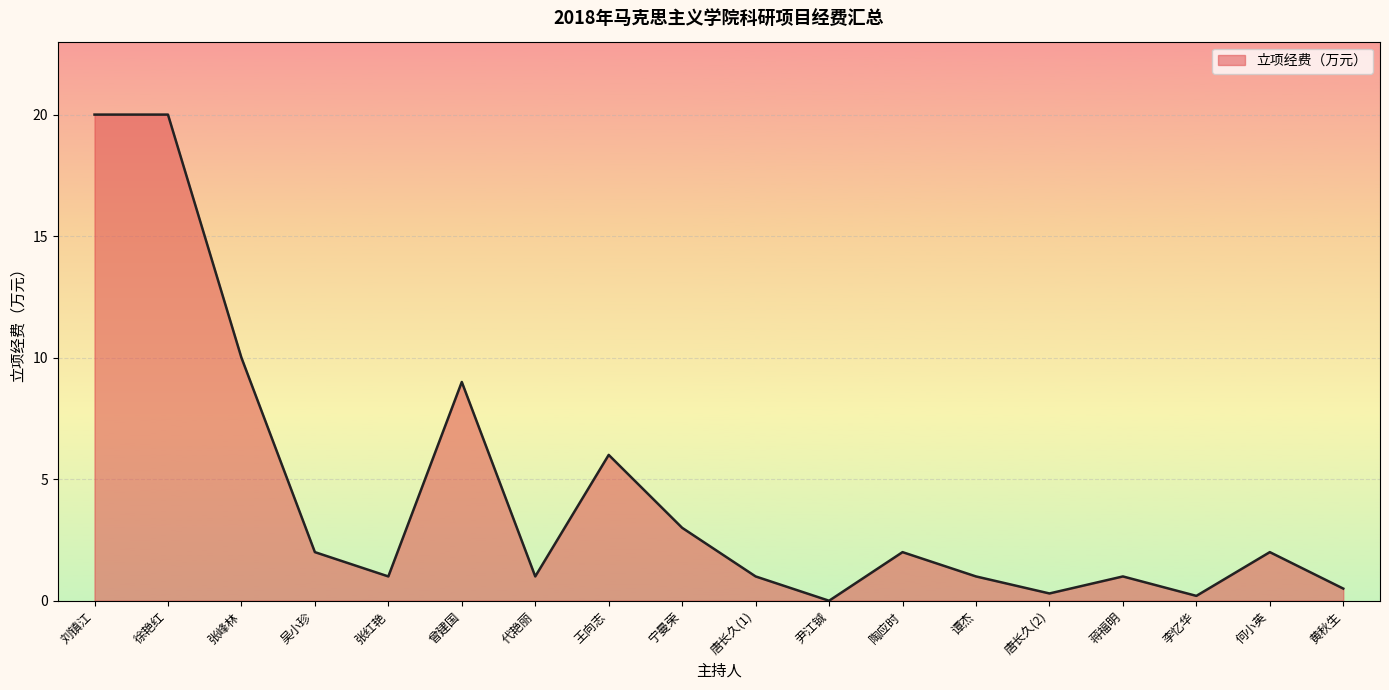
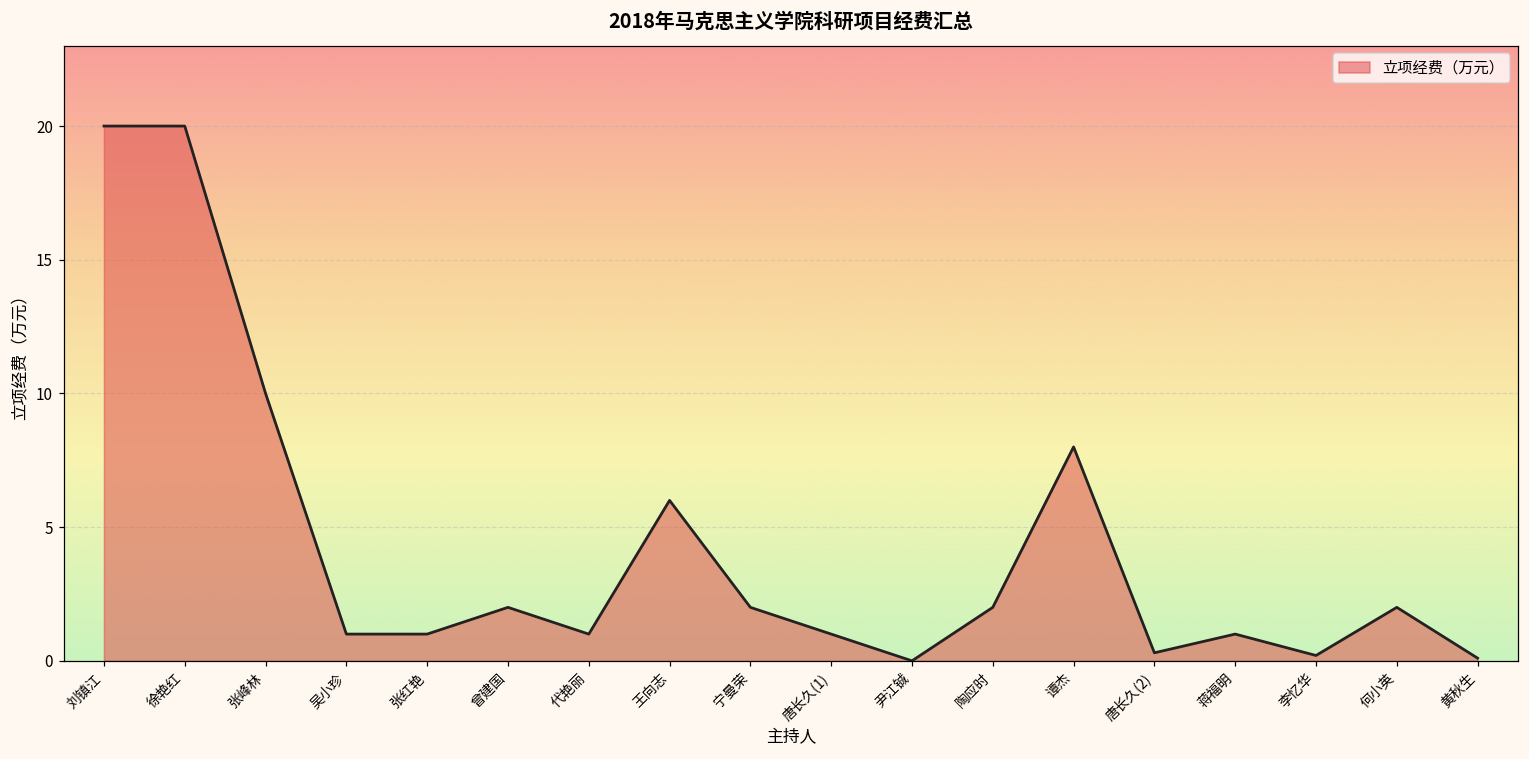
吴小珍: 2 -> 1
曾建国: 9 -> 2
宁曼荣: 3 -> 2
谭杰: 1 -> 8
黄秋生: 0.5 -> 0.1
